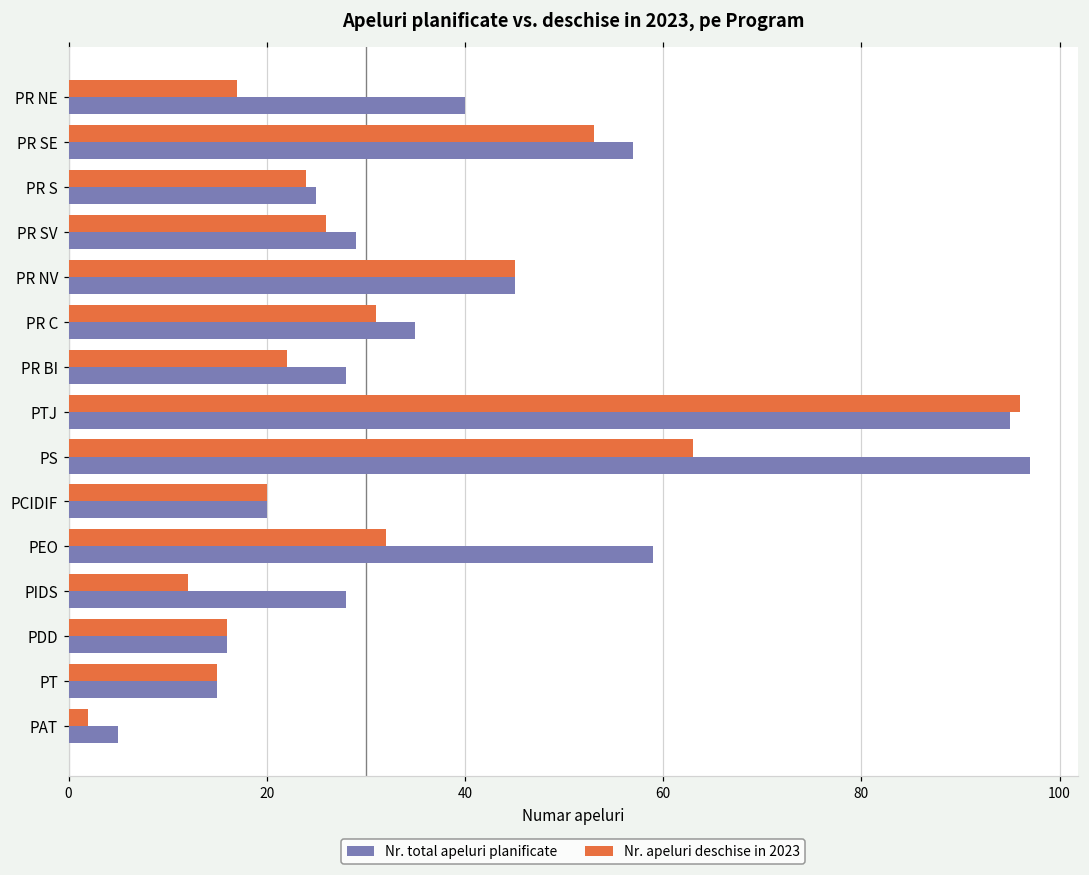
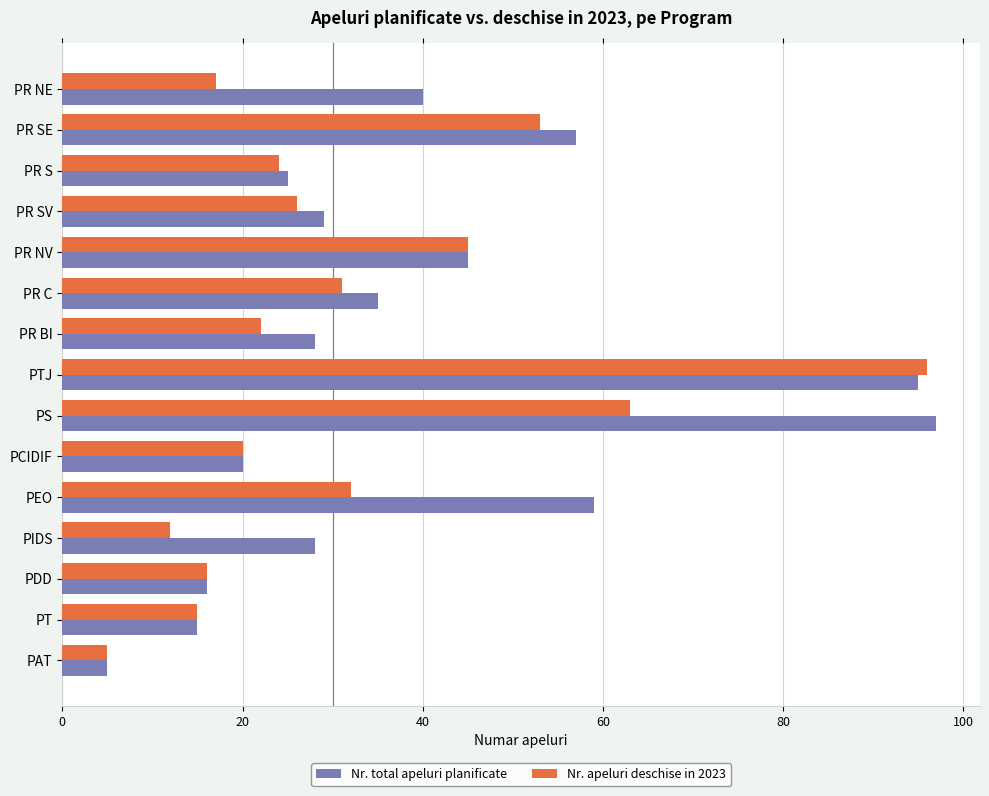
Nr. apeluri deschise in 2023, PAT: 2 -> 5
